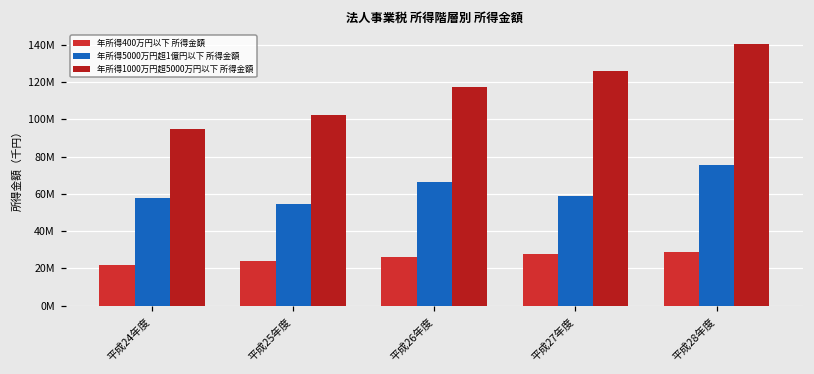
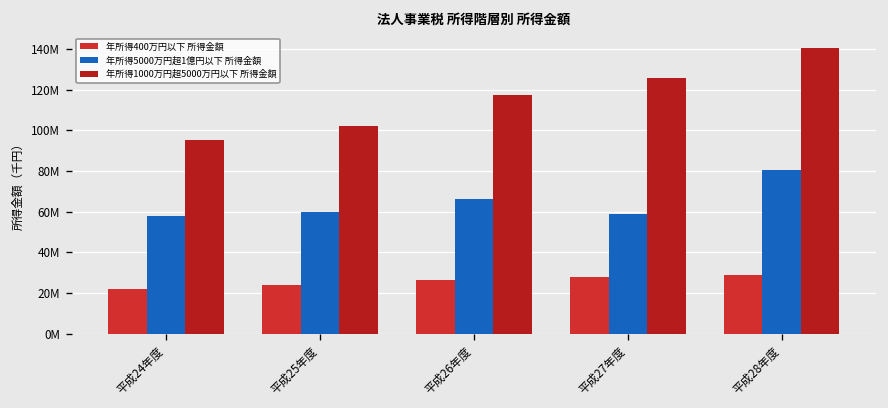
年所得5000万円超1億円以下 所得金額, 平成25年度: 55000000 -> 60000000
年所得5000万円超1億円以下 所得金額, 平成28年度: 75000000 -> 81000000
